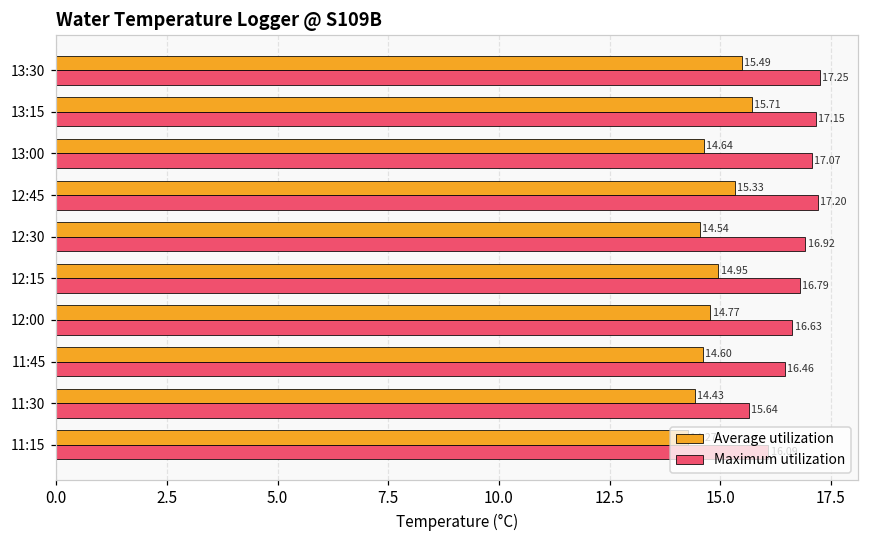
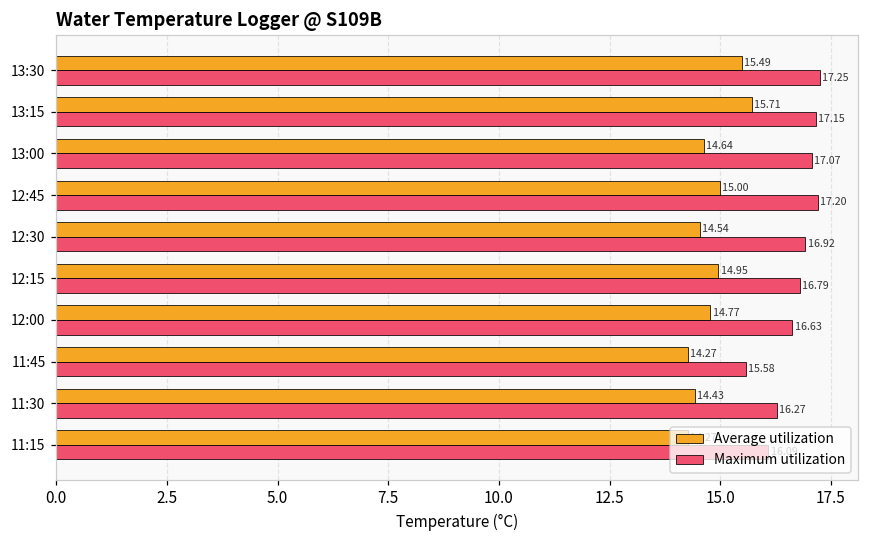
Average utilization, 12:45: 15.33 -> 15.00
Average utilization, 11:45: 14.60 -> 14.27
Maximum utilization, 11:45: 16.46 -> 15.58
Maximum utilization, 11:30: 15.64 -> 16.27
